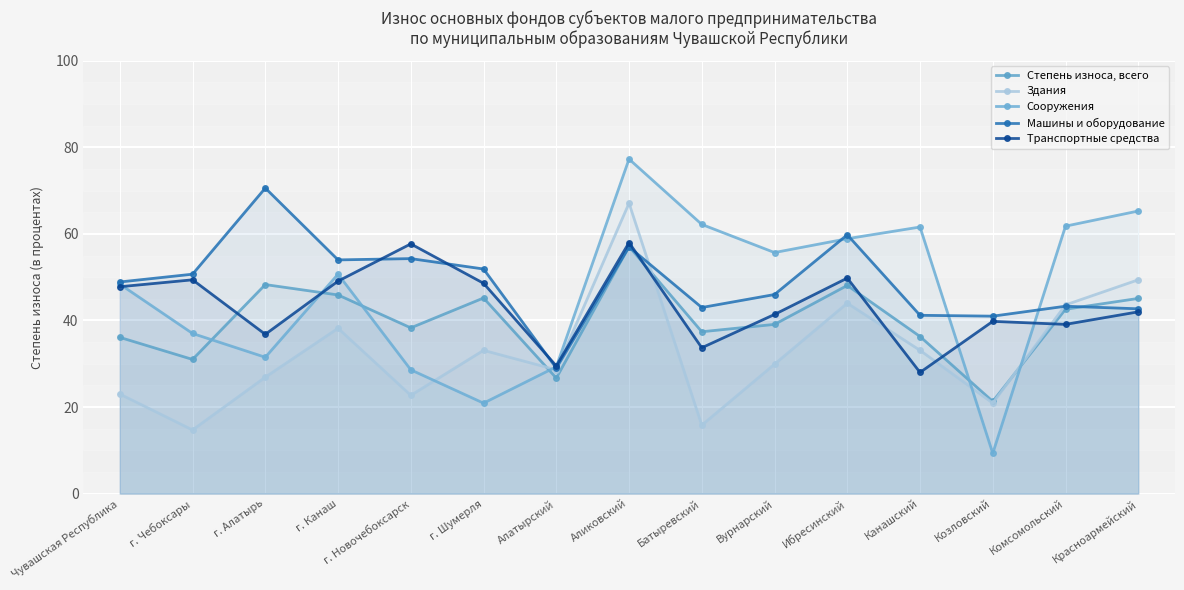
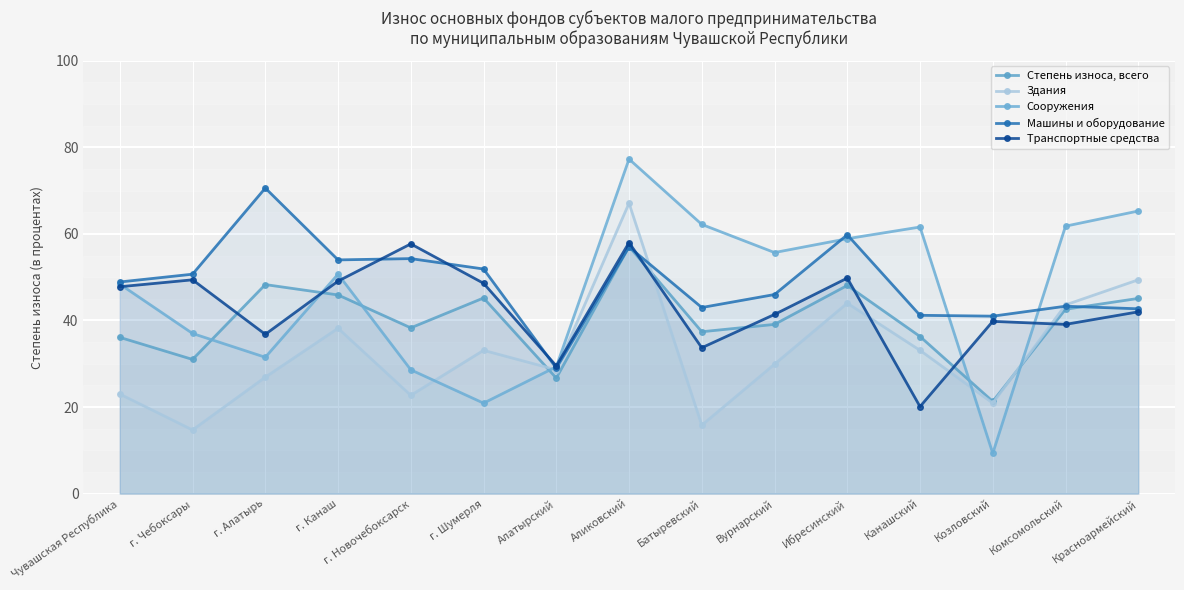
Транспортные средства, Канашский: 28 -> 20
